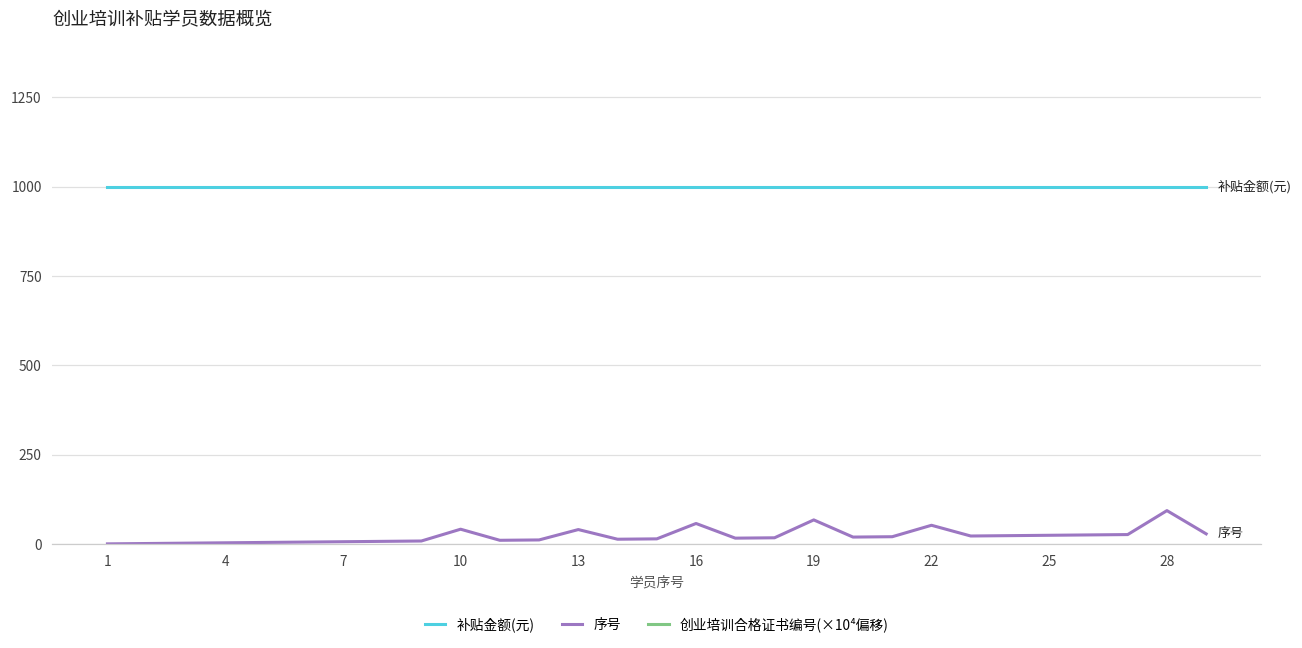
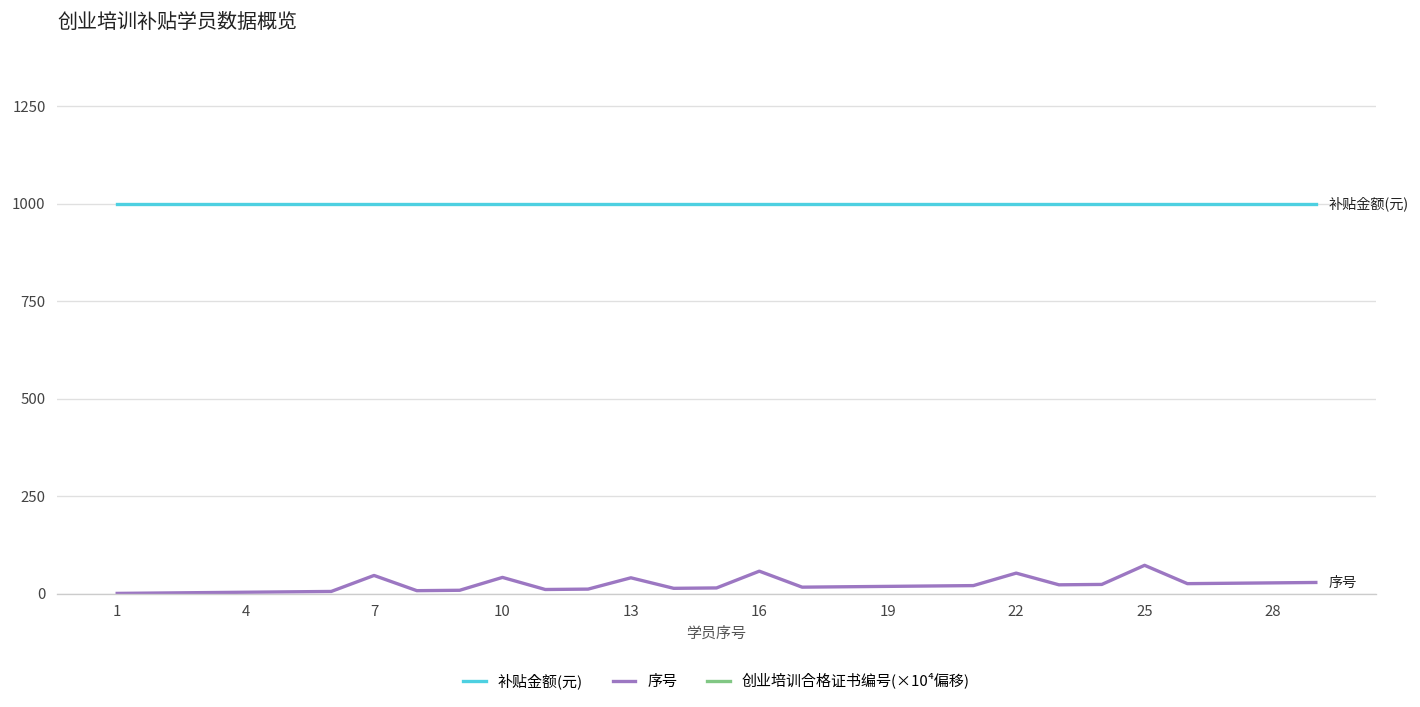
序号, 7: 10 -> 50
序号, 19: 70 -> 20
序号, 25: 30 -> 70
序号, 28: 90 -> 30
